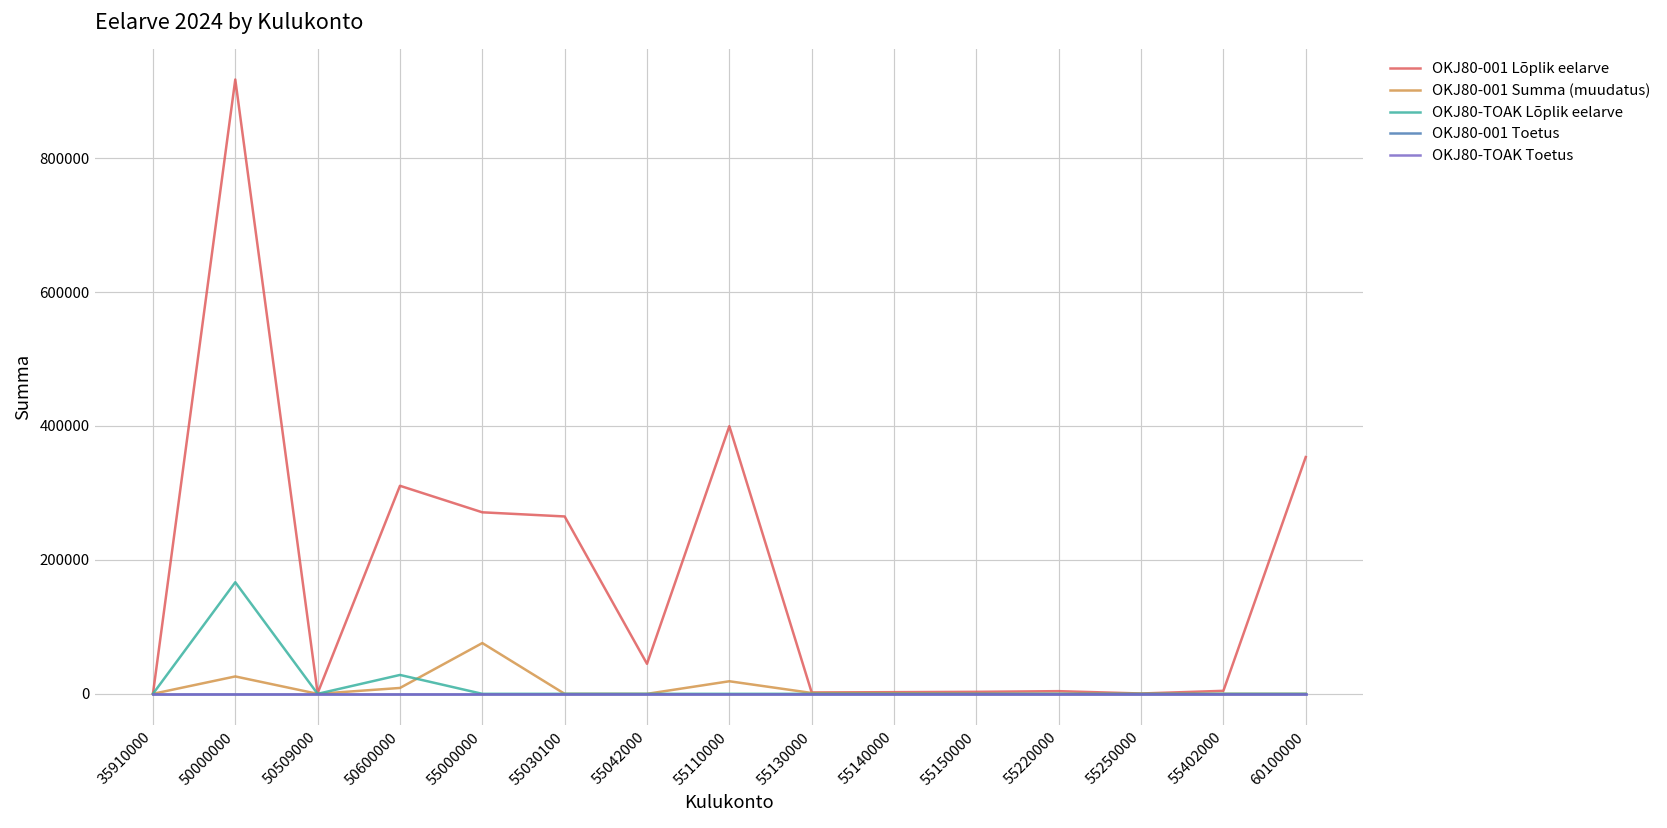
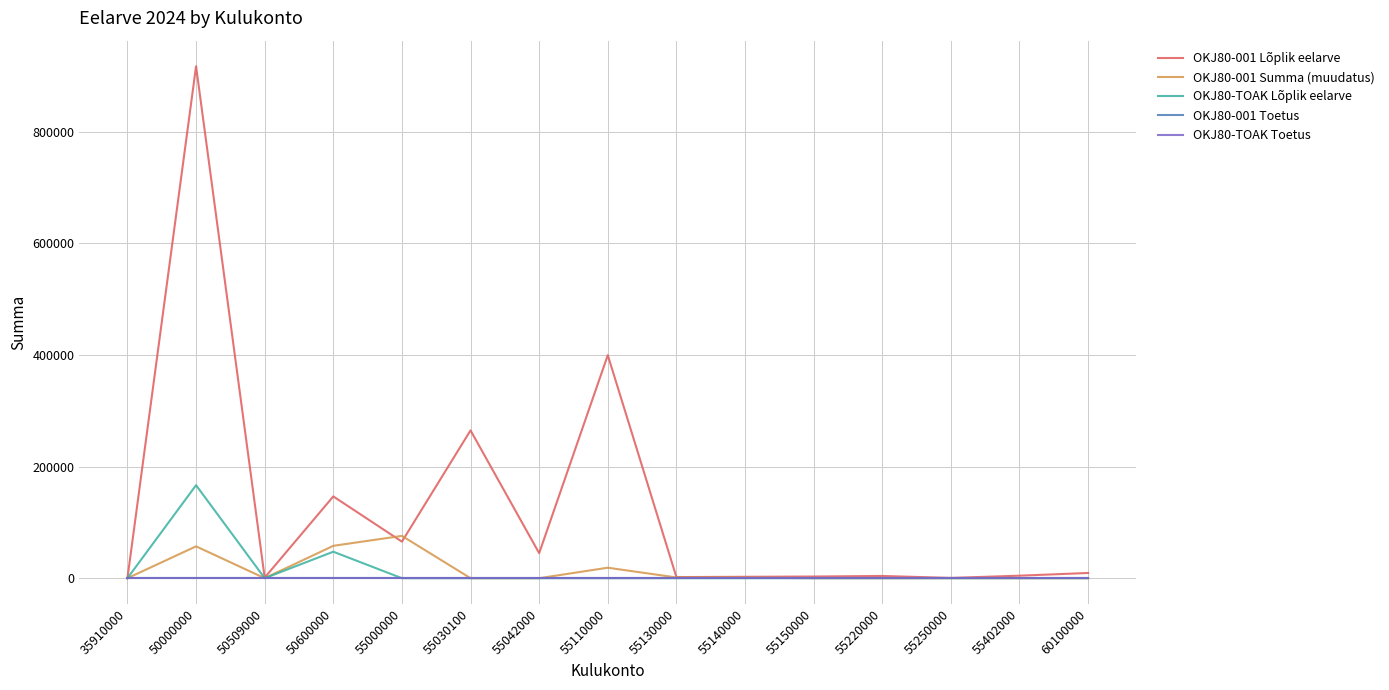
OKJ80-001 Summa (muudatus), 50000000: 30000 -> 60000
OKJ80-001 Lõplik eelarve, 50600000: 310000 -> 150000
OKJ80-001 Summa (muudatus), 50600000: 10000 -> 60000
OKJ80-TOAK Lõplik eelarve, 50600000: 30000 -> 50000
OKJ80-001 Lõplik eelarve, 55000000: 270000 -> 70000
OKJ80-001 Lõplik eelarve, 60100000: 350000 -> 10000
